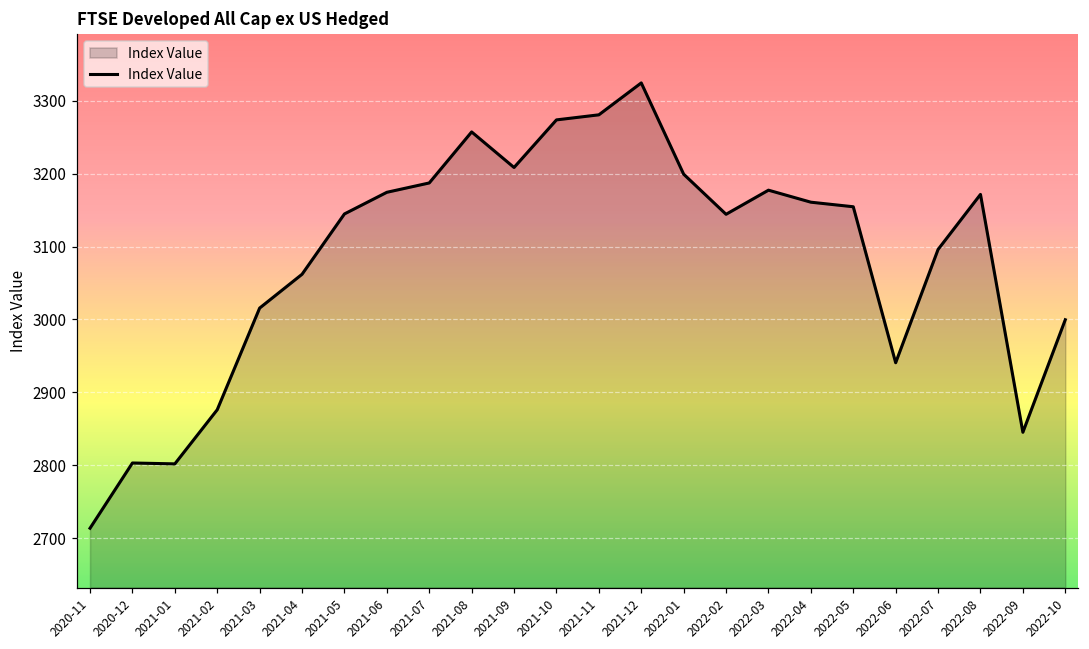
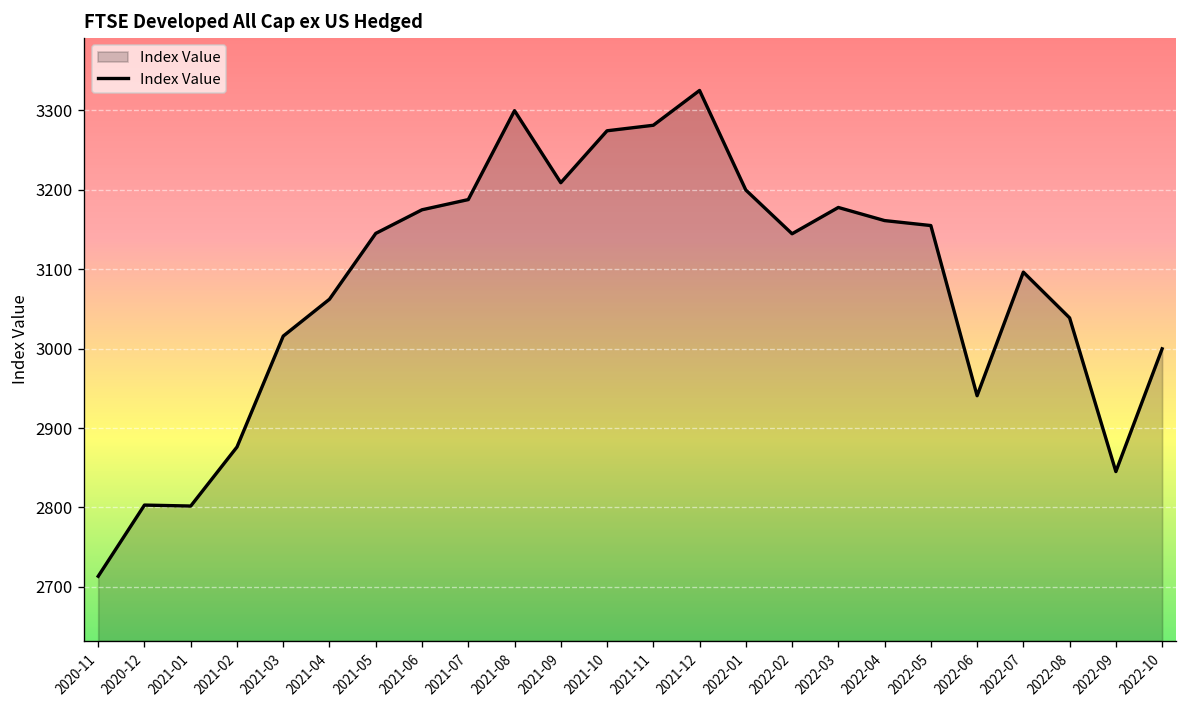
2021-08: 3260 -> 3300
2022-08: 3170 -> 3040
